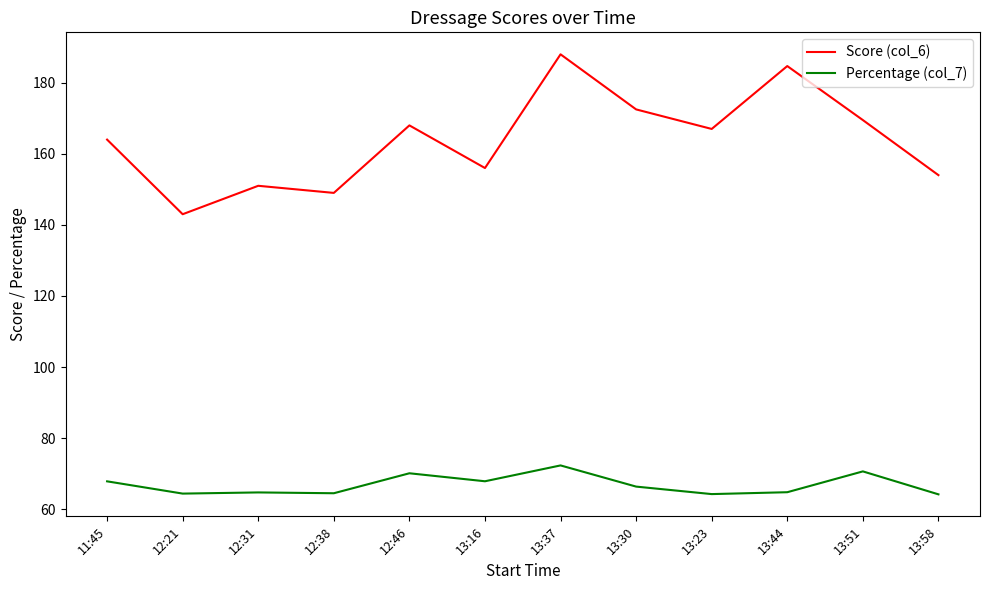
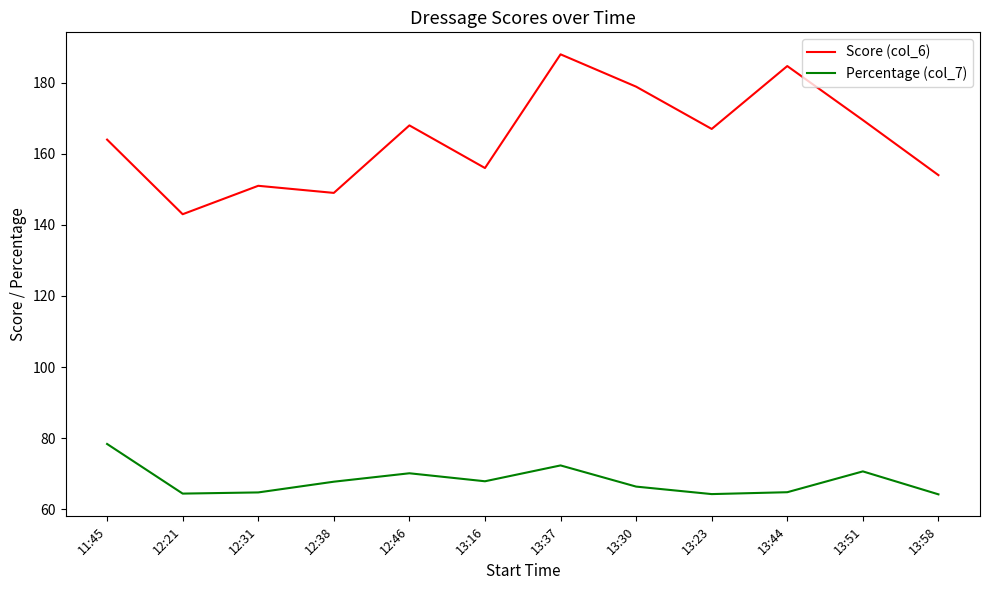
Percentage (col_7), 11:45: 68 -> 78
Percentage (col_7), 12:38: 64 -> 68
Score (col_6), 13:30: 173 -> 179
